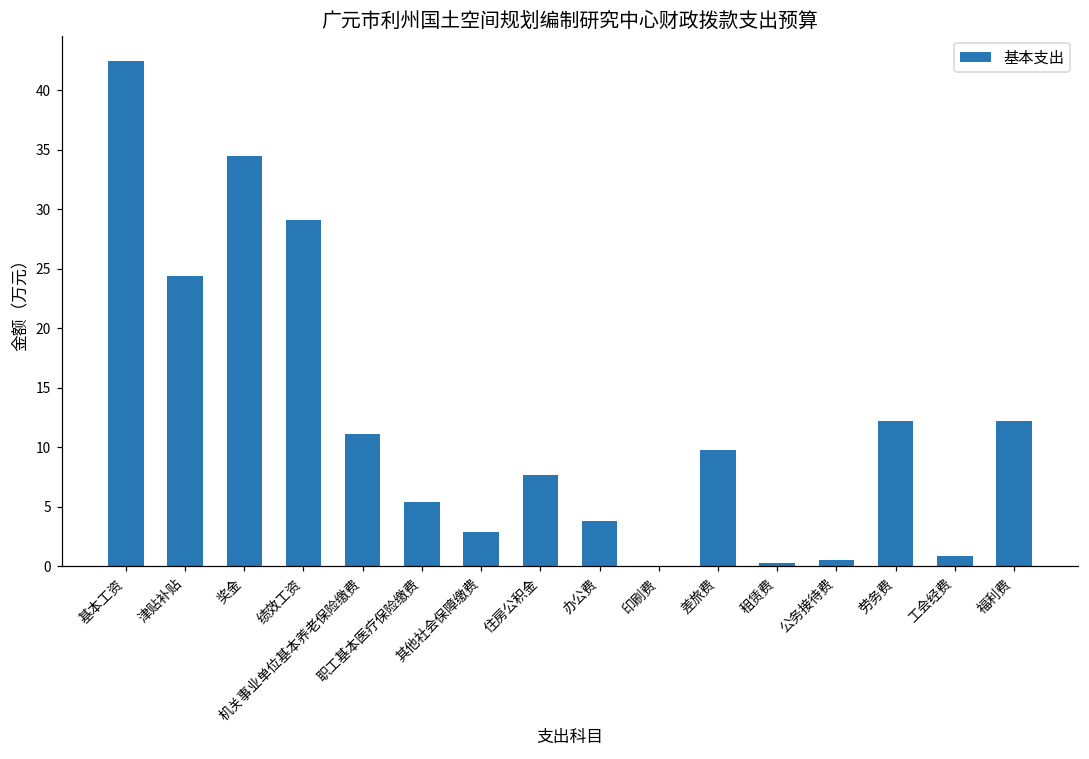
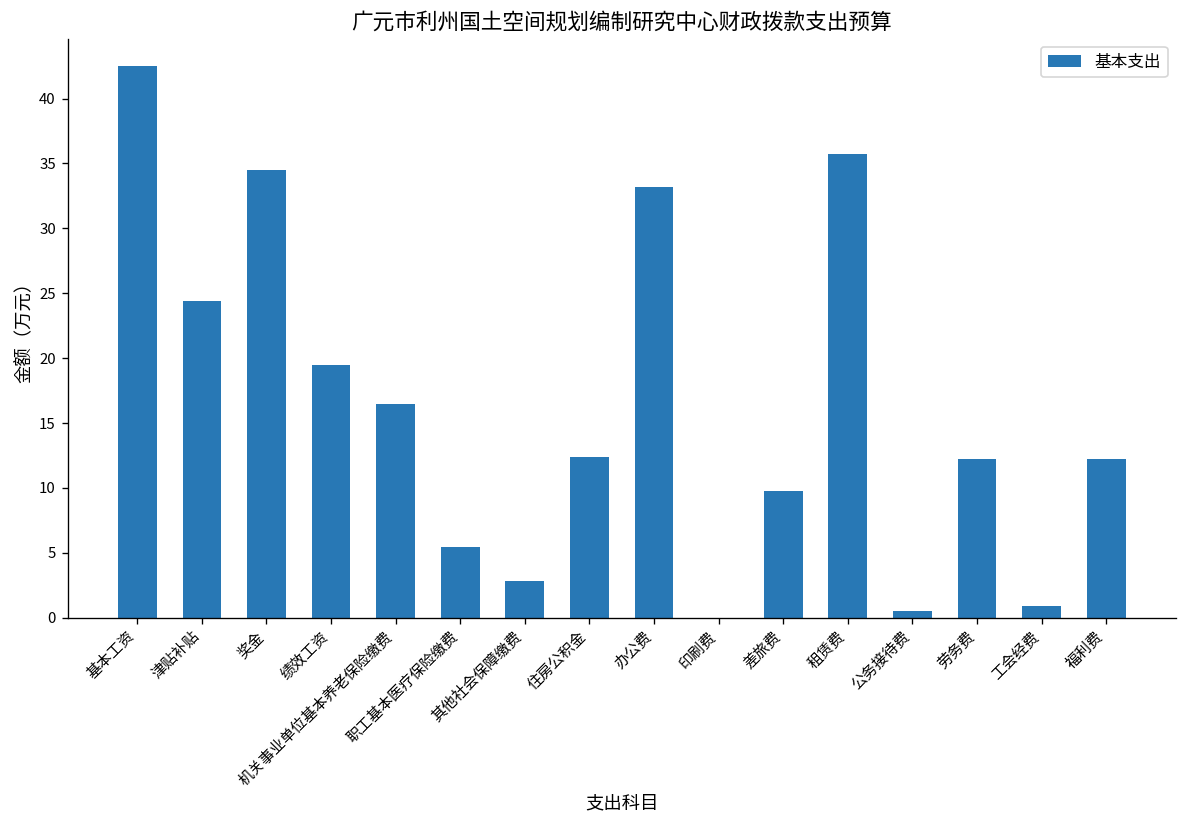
绩效工资: 29.1 -> 19.5
机关事业单位基本养老保险缴费: 11.1 -> 16.5
住房公积金: 7.7 -> 12.4
办公费: 3.8 -> 33.2
租赁费: 0.3 -> 35.7
